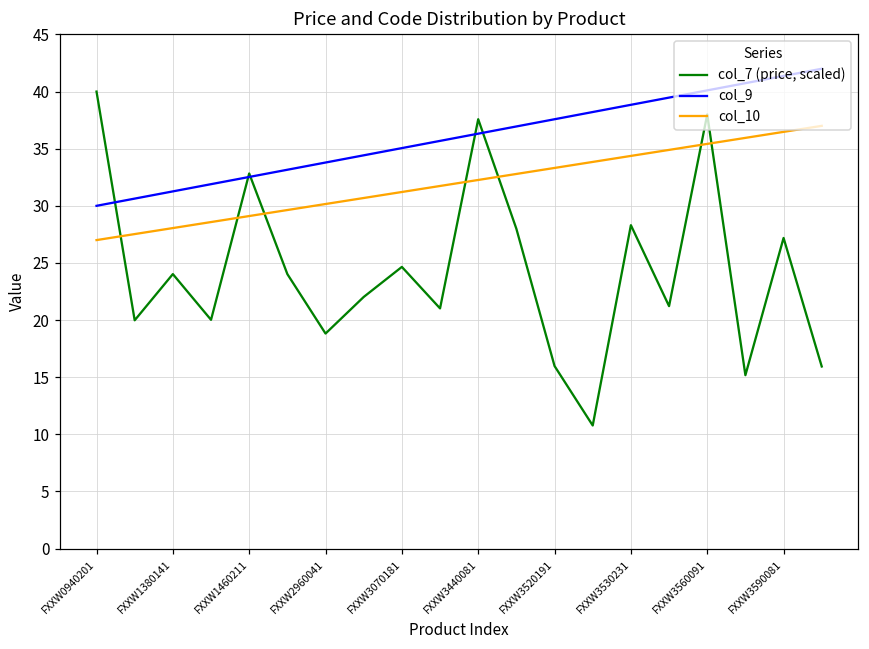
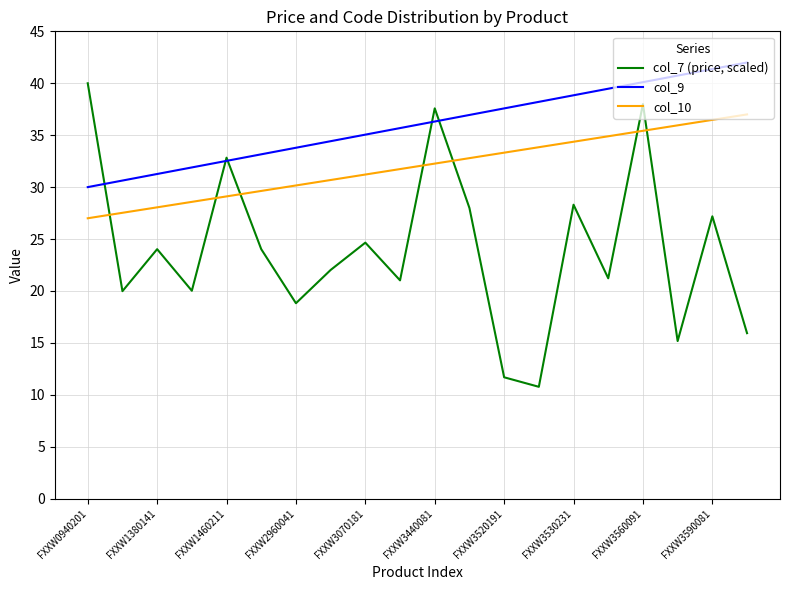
col_7 (price, scaled), FXXW3520191: 16.0 -> 11.7
